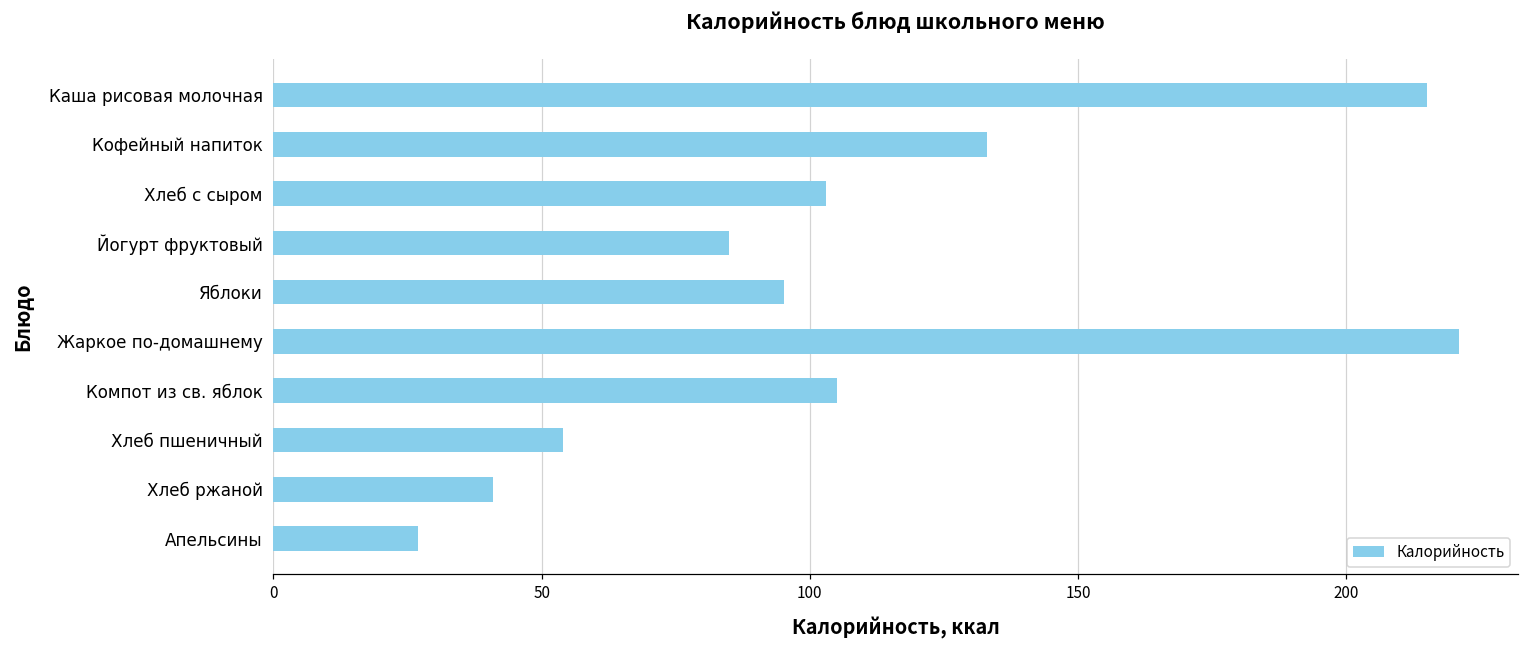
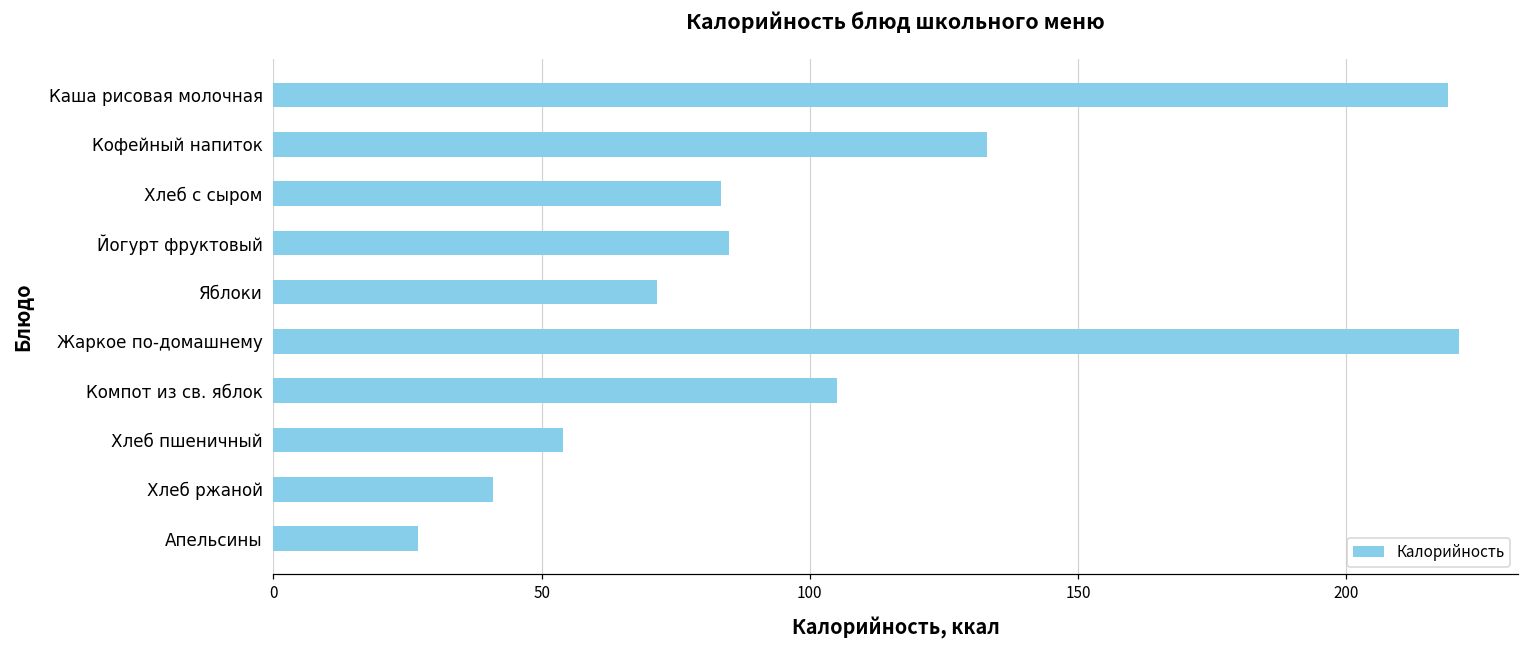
Каша рисовая молочная: 215 -> 219
Хлеб с сыром: 103 -> 83
Яблоки: 95 -> 71
